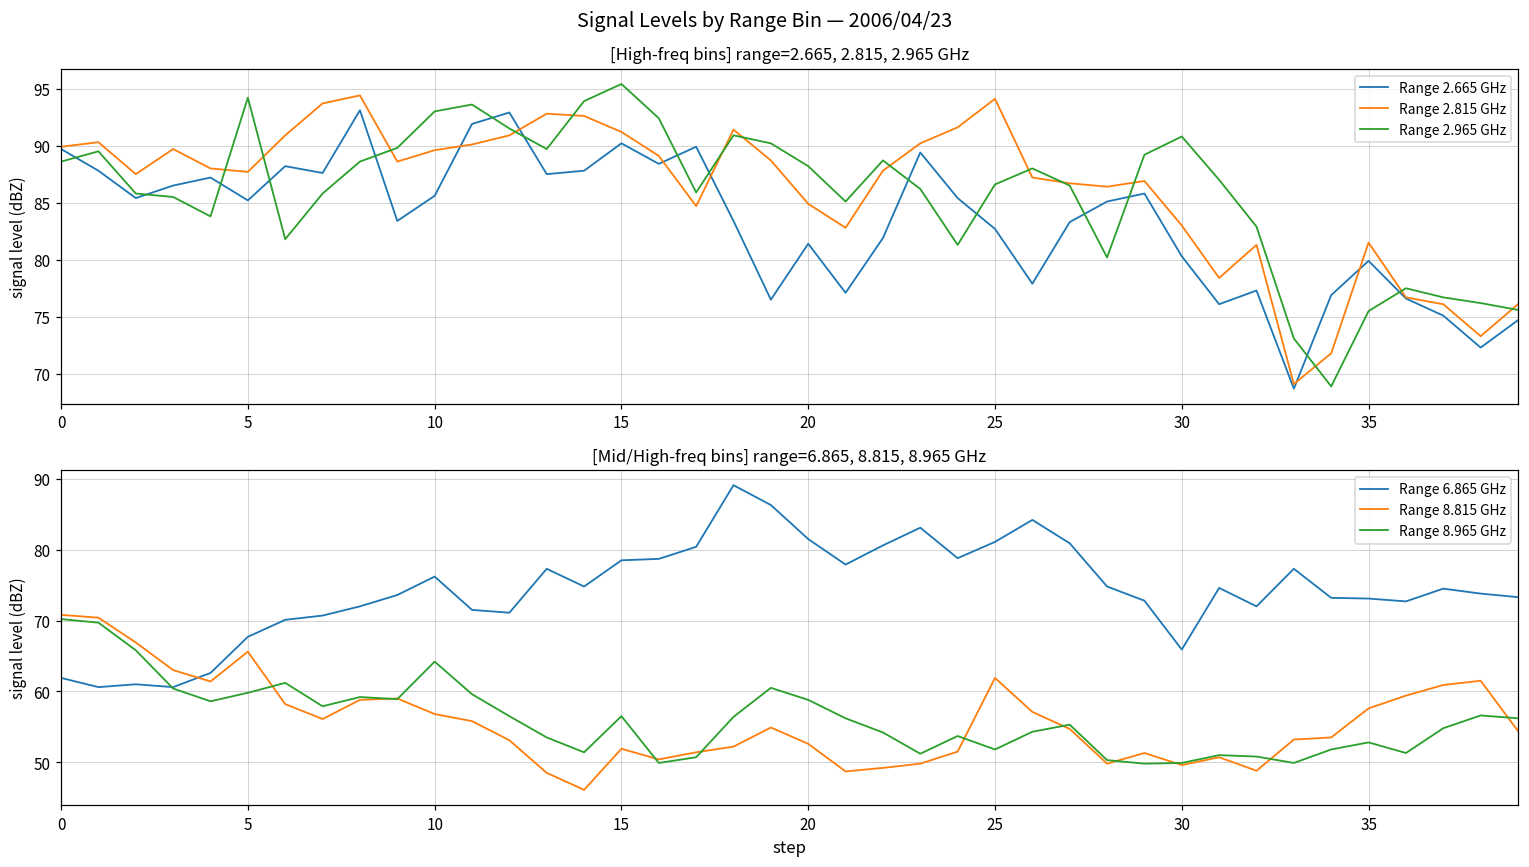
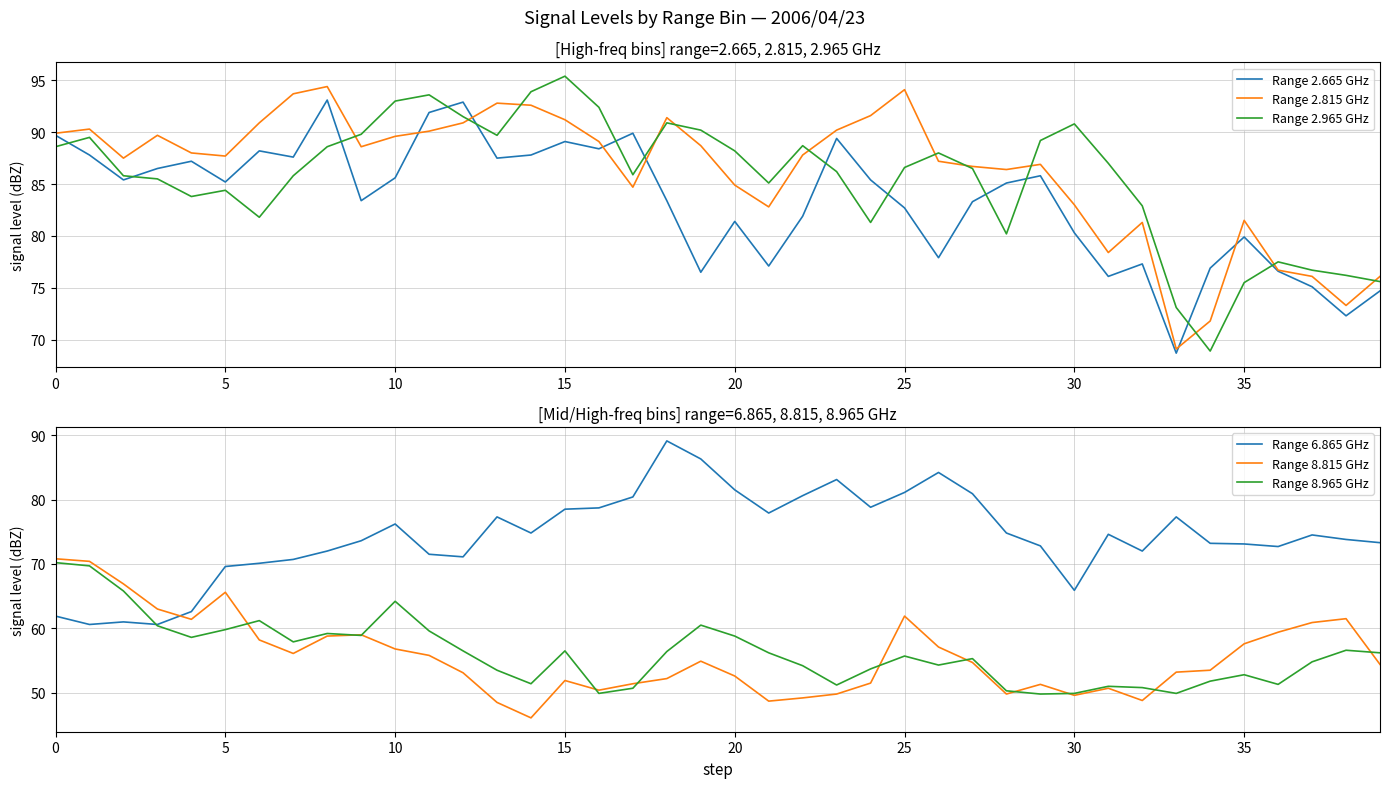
[High-freq bins] range=2.665, 2.815, 2.965 GHz, Range 2.965 GHz, 5: 94.2 -> 84.4
[High-freq bins] range=2.665, 2.815, 2.965 GHz, Range 2.665 GHz, 15: 90.2 -> 89.1
[Mid/High-freq bins] range=6.865, 8.815, 8.965 GHz, Range 6.865 GHz, 5: 68 -> 70
[Mid/High-freq bins] range=6.865, 8.815, 8.965 GHz, Range 8.965 GHz, 25: 52 -> 56
